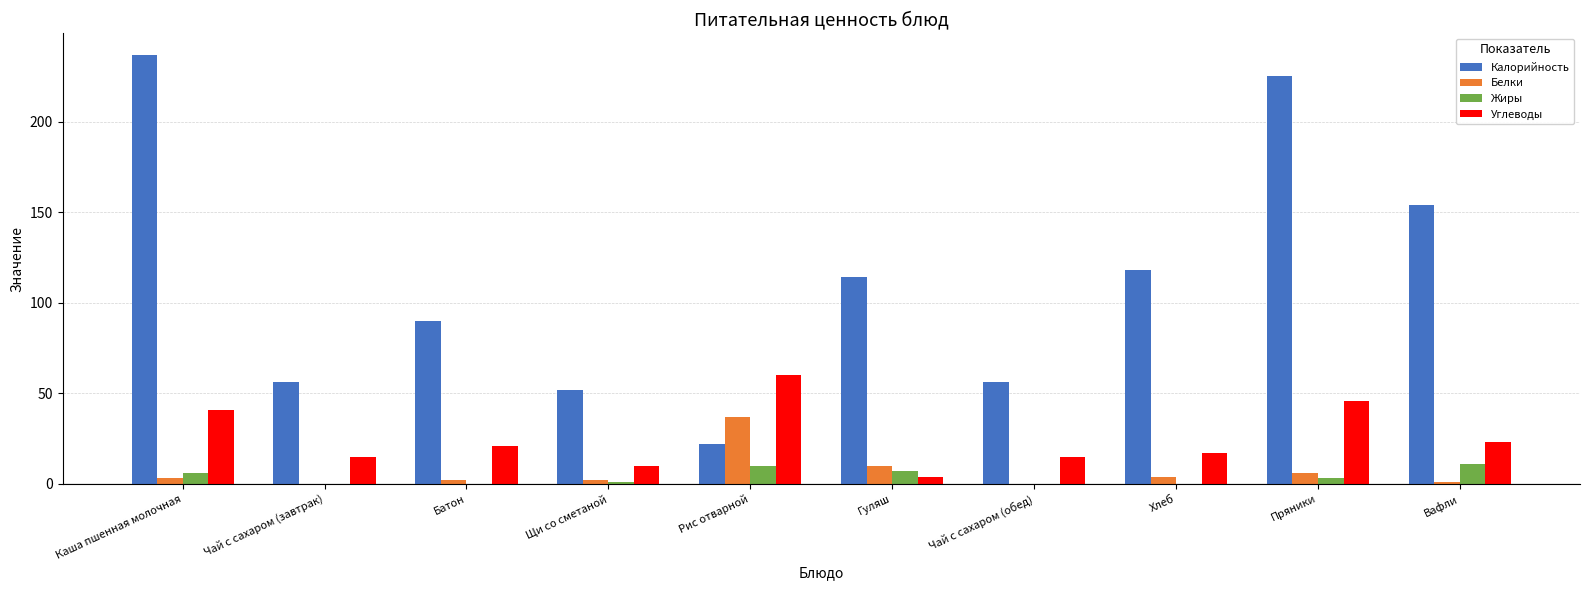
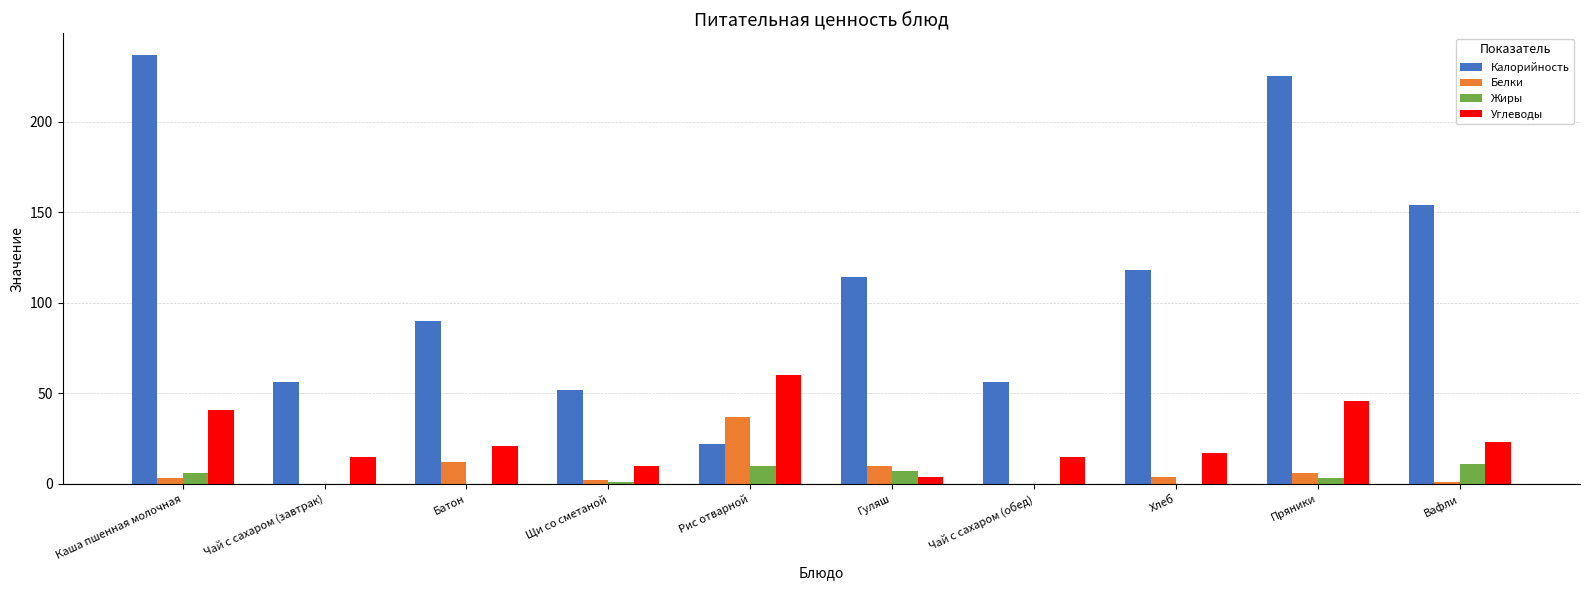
Белки, Батон: 2 -> 12
